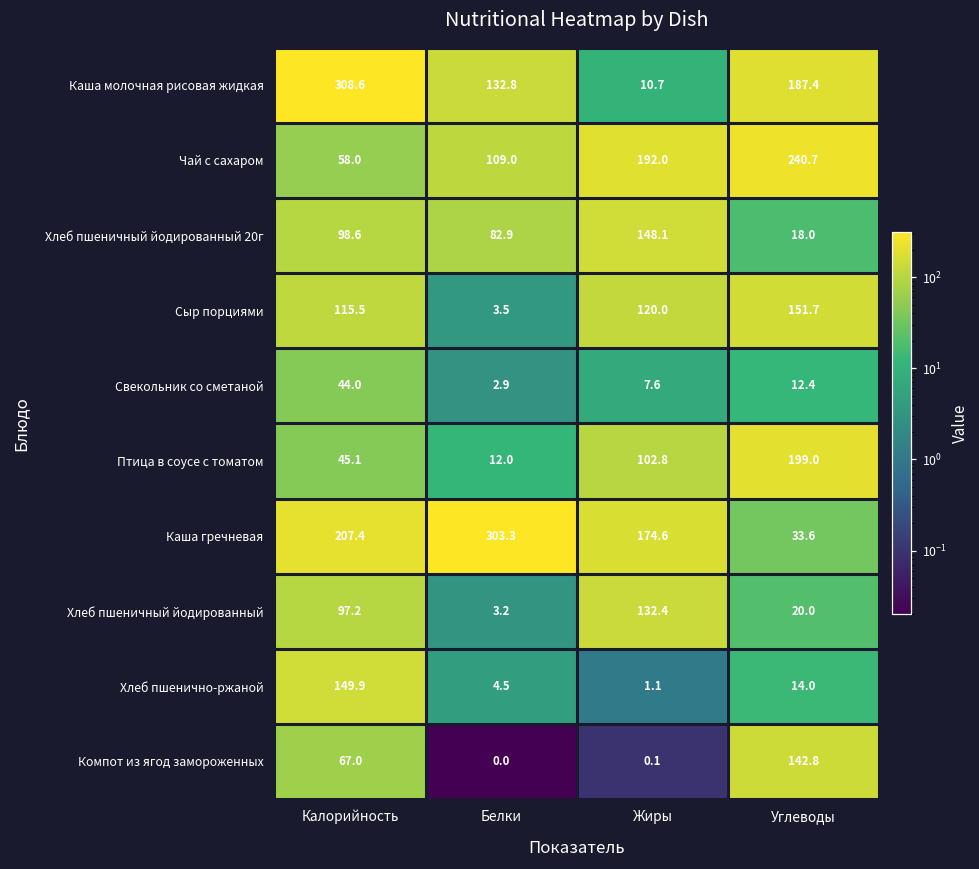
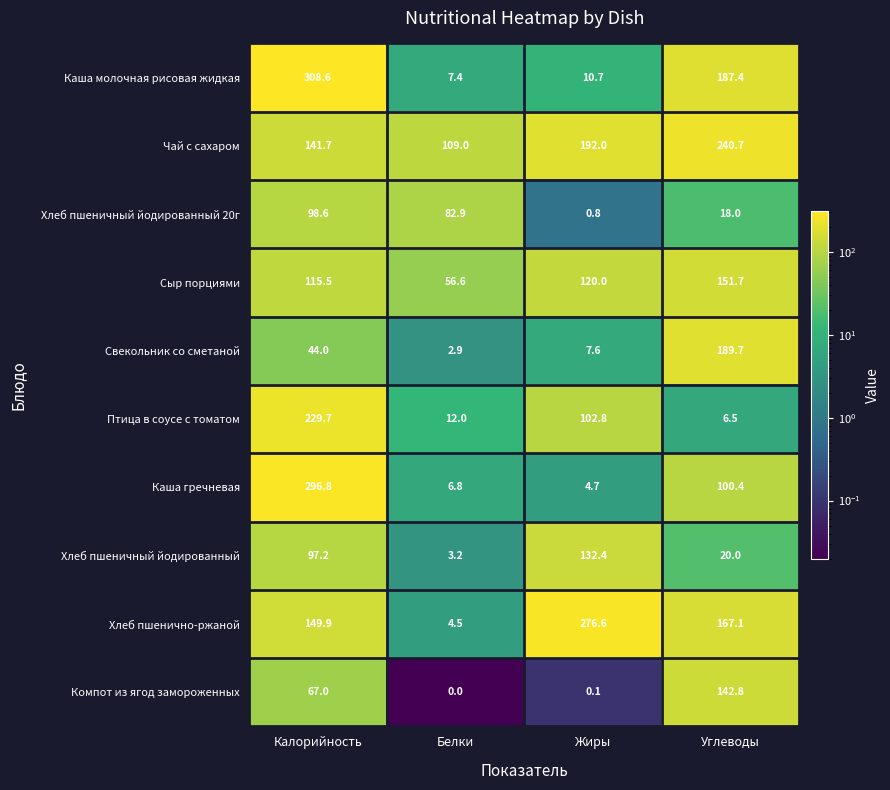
Каша молочная рисовая жидкая, Белки: 132.8 -> 7.4
Чай с сахаром, Калорийность: 58.0 -> 141.7
Хлеб пшеничный йодированный 20г, Жиры: 148.1 -> 0.8
Сыр порциями, Белки: 3.5 -> 56.6
Свекольник со сметаной, Углеводы: 12.4 -> 189.7
Птица в соусе с томатом, Калорийность: 45.1 -> 229.7
Птица в соусе с томатом, Углеводы: 199.0 -> 6.5
Каша гречневая, Калорийность: 207.4 -> 296.8
Каша гречневая, Белки: 303.3 -> 6.8
Каша гречневая, Жиры: 174.6 -> 4.7
Каша гречневая, Углеводы: 33.6 -> 100.4
Хлеб пшенично-ржаной, Жиры: 1.1 -> 276.6
Хлеб пшенично-ржаной, Углеводы: 14.0 -> 167.1
